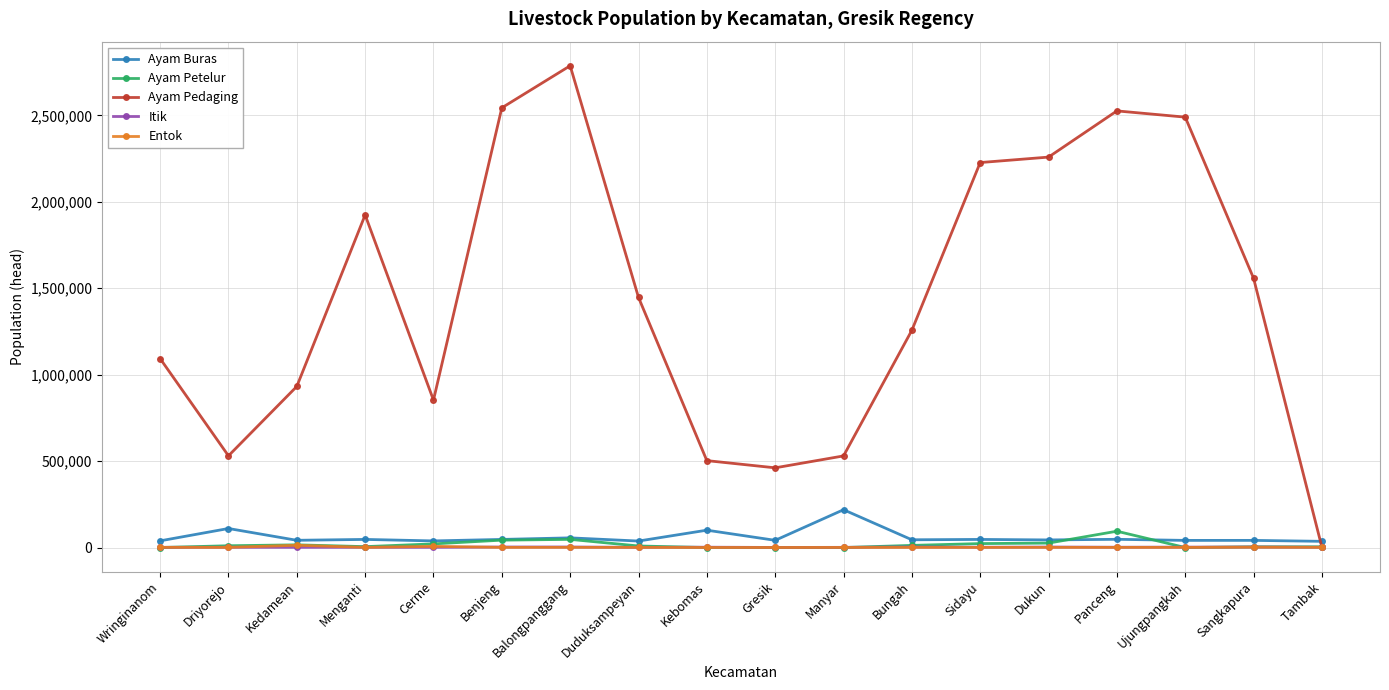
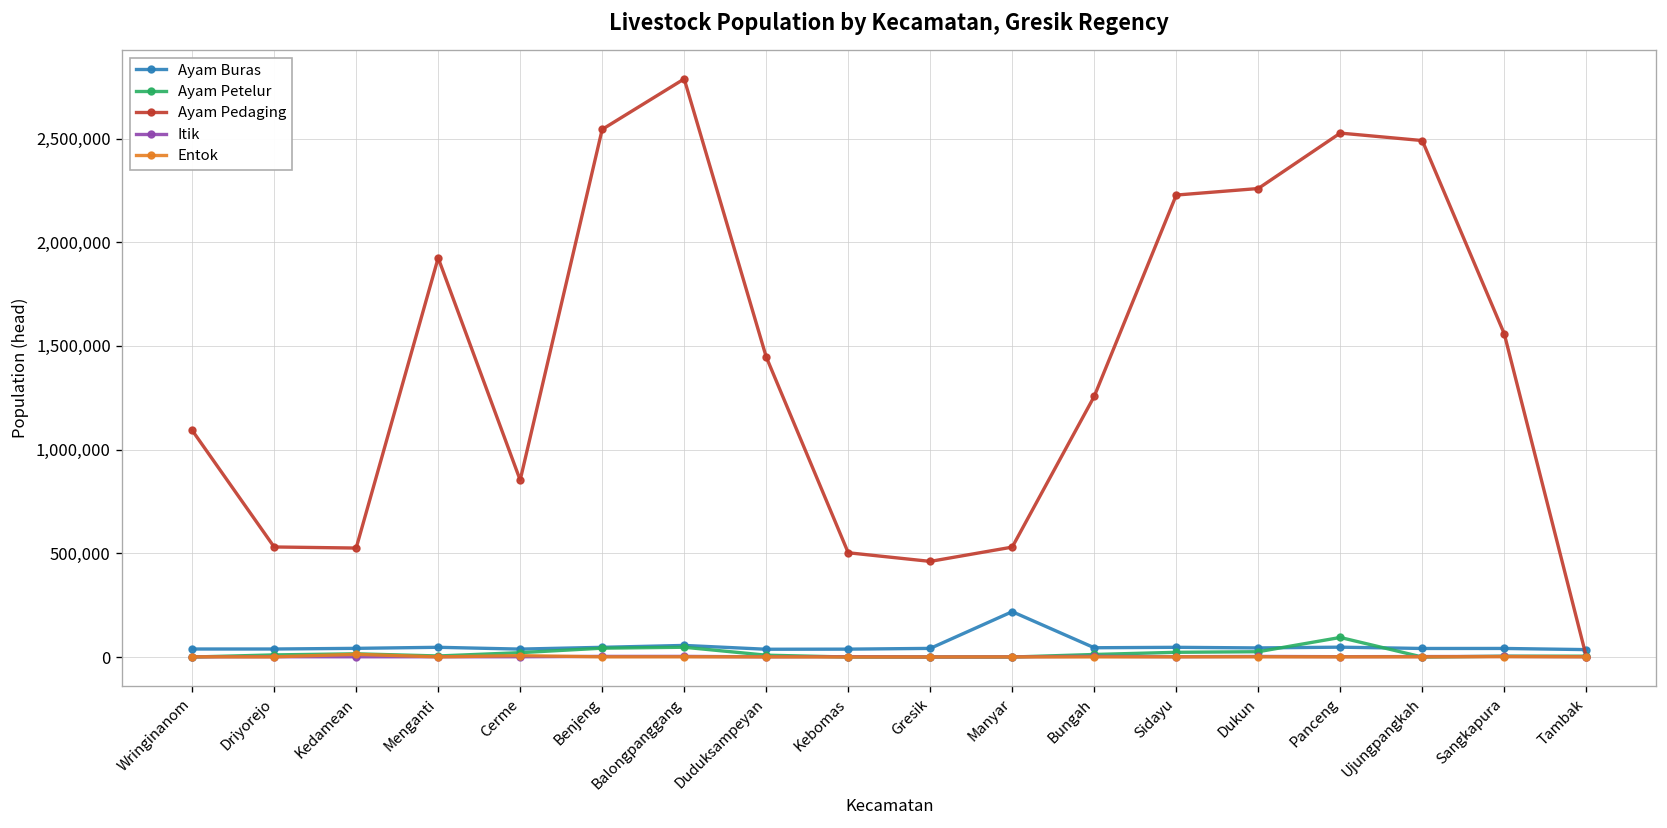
Ayam Buras, Driyorejo: 110,000 -> 40,000
Ayam Pedaging, Kedamean: 930,000 -> 530,000
Ayam Buras, Kebomas: 100,000 -> 40,000
